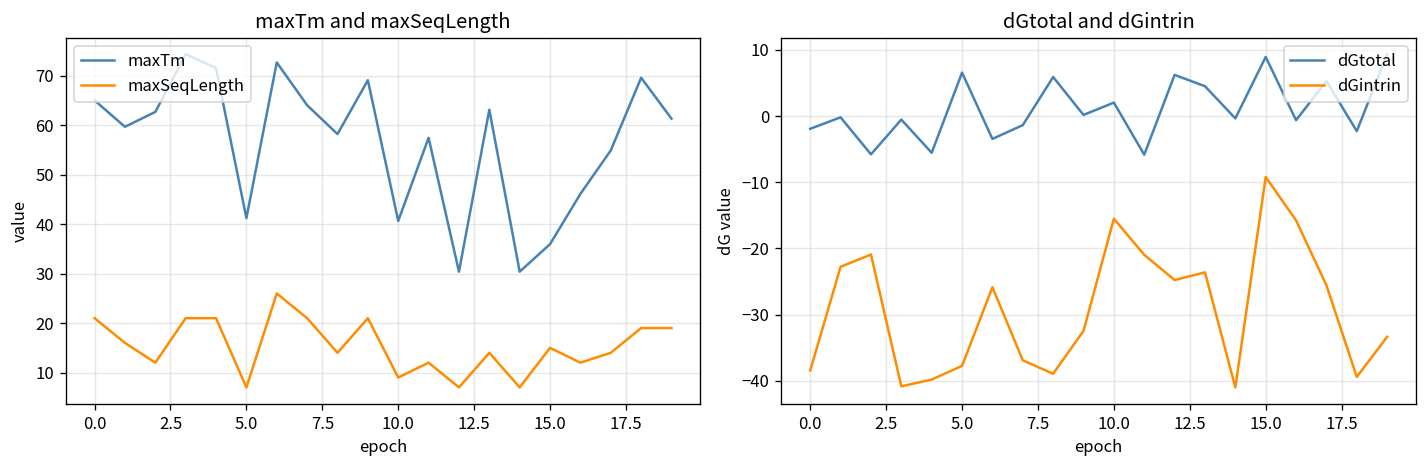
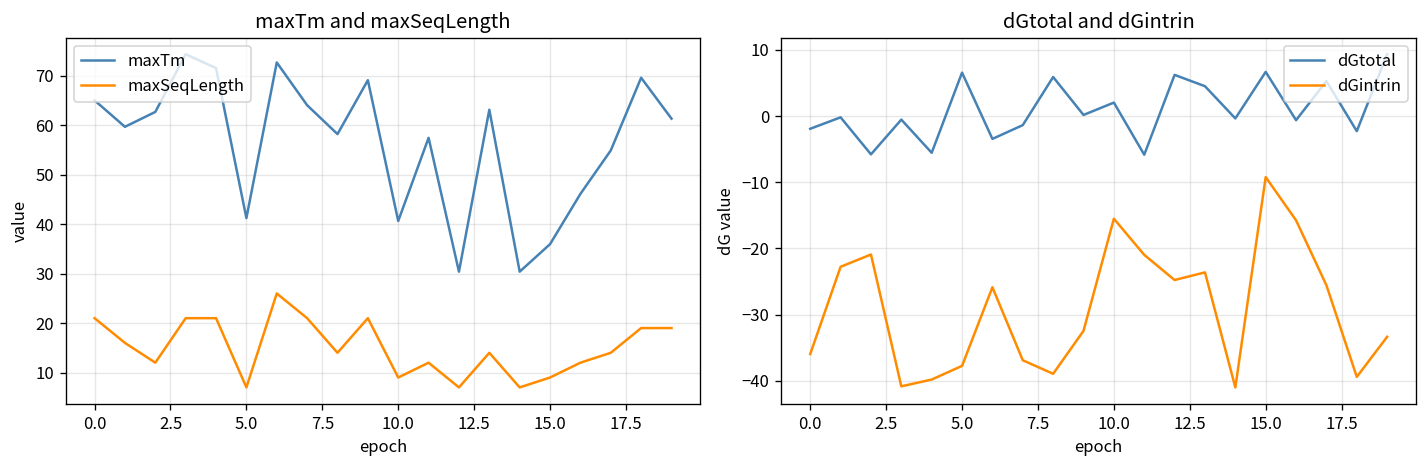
maxTm and maxSeqLength, maxSeqLength, 15.0: 15 -> 9
dGtotal and dGintrin, dGintrin, 0.0: -38 -> -36
dGtotal and dGintrin, dGtotal, 15.0: 9 -> 7
